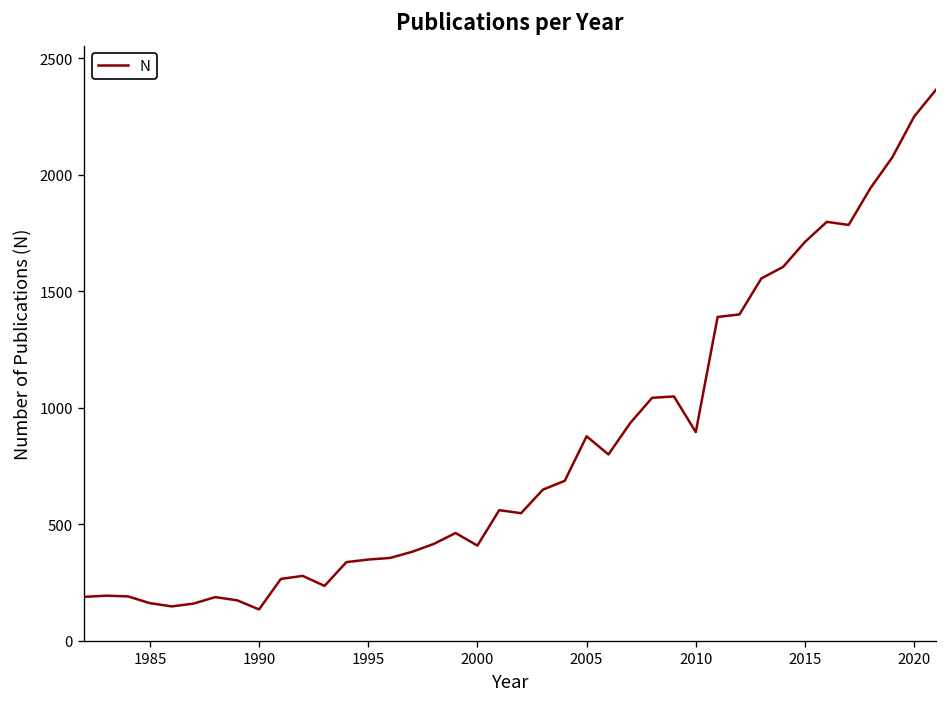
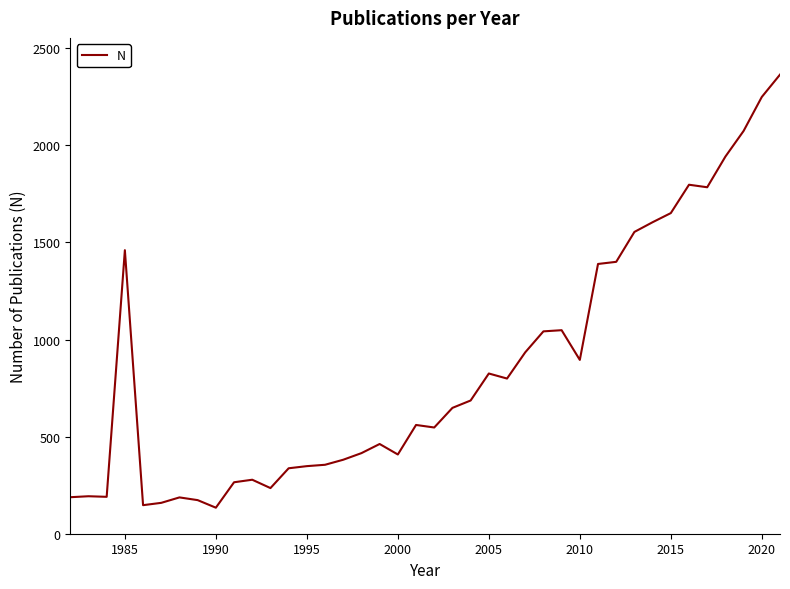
1985: 160 -> 1460
2005: 880 -> 830
2015: 1710 -> 1650
